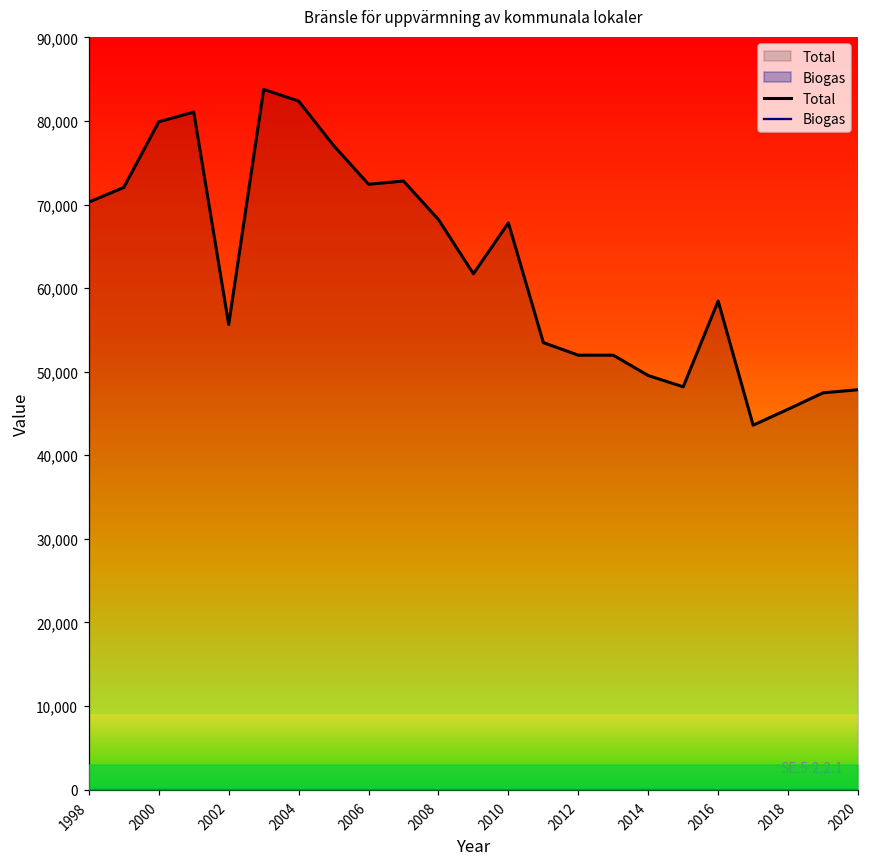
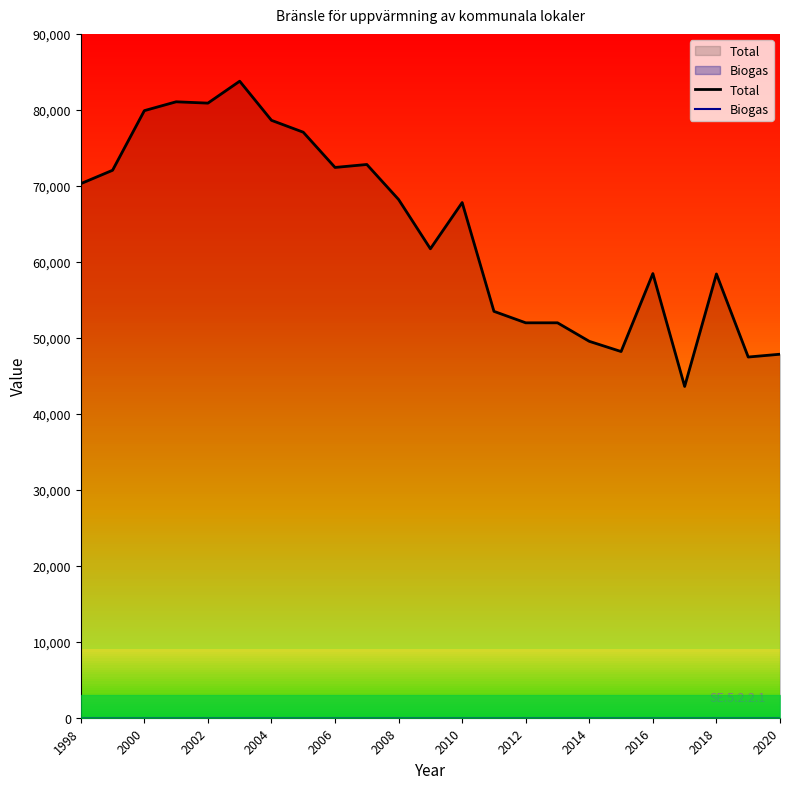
Total, 2002: 56,000 -> 81,000
Total, 2004: 82,000 -> 79,000
Total, 2018: 46,000 -> 58,000
